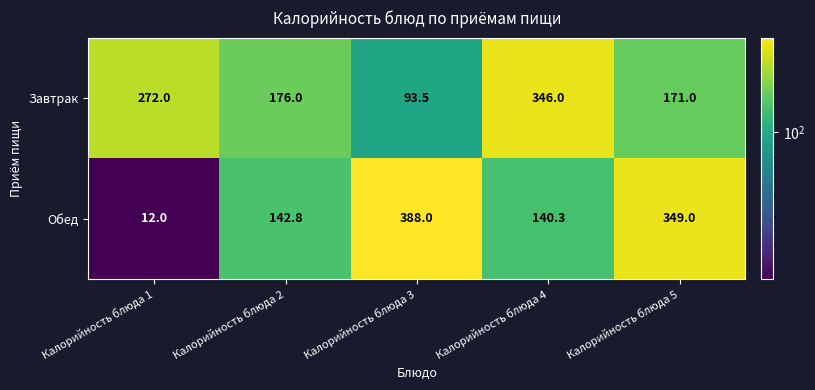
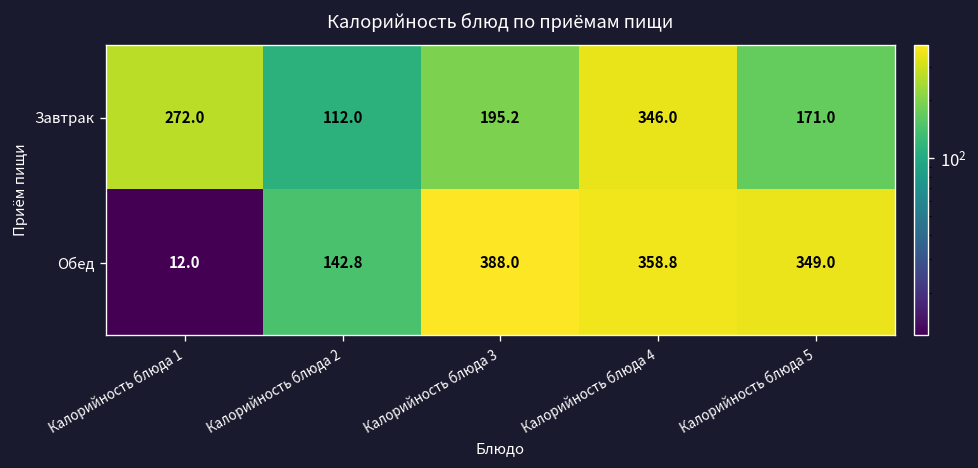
Завтрак, Калорийность блюда 2: 176.0 -> 112.0
Завтрак, Калорийность блюда 3: 93.5 -> 195.2
Обед, Калорийность блюда 4: 140.3 -> 358.8
